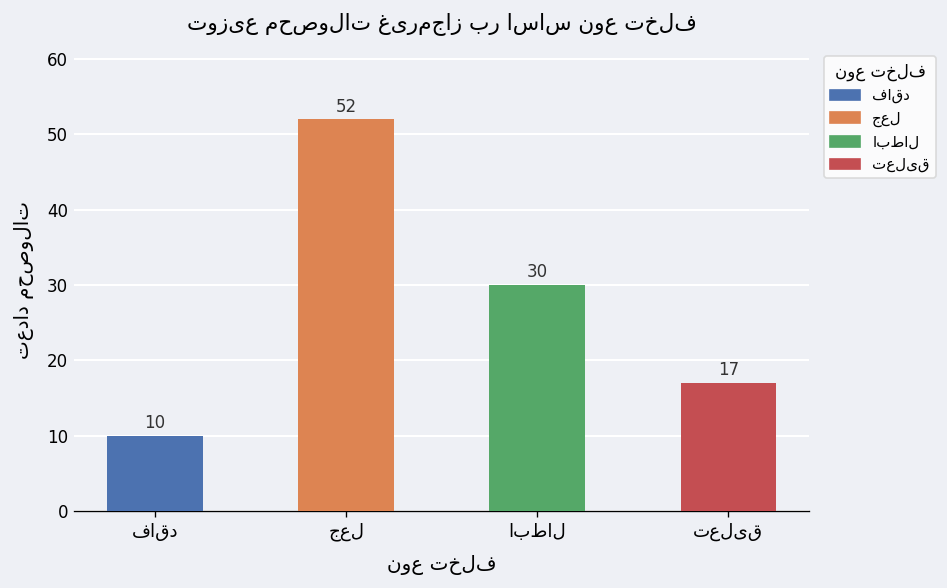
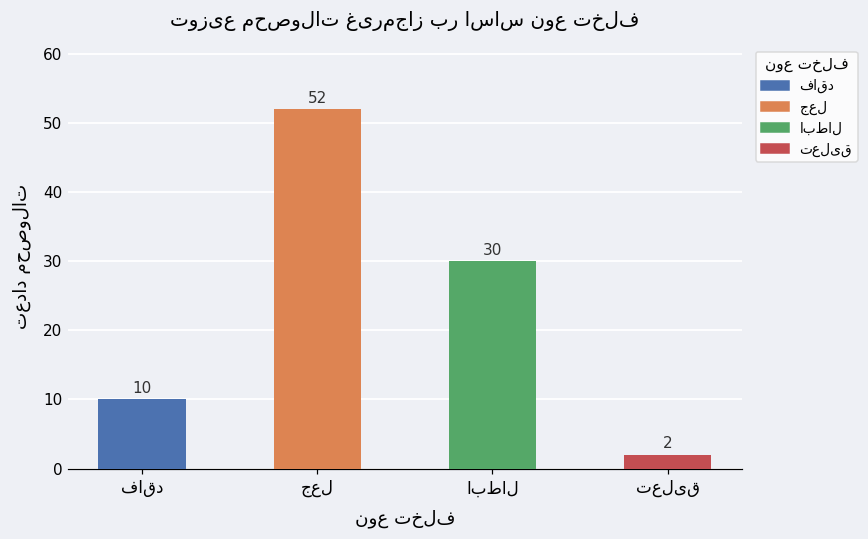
تعلیق: 17 -> 2
